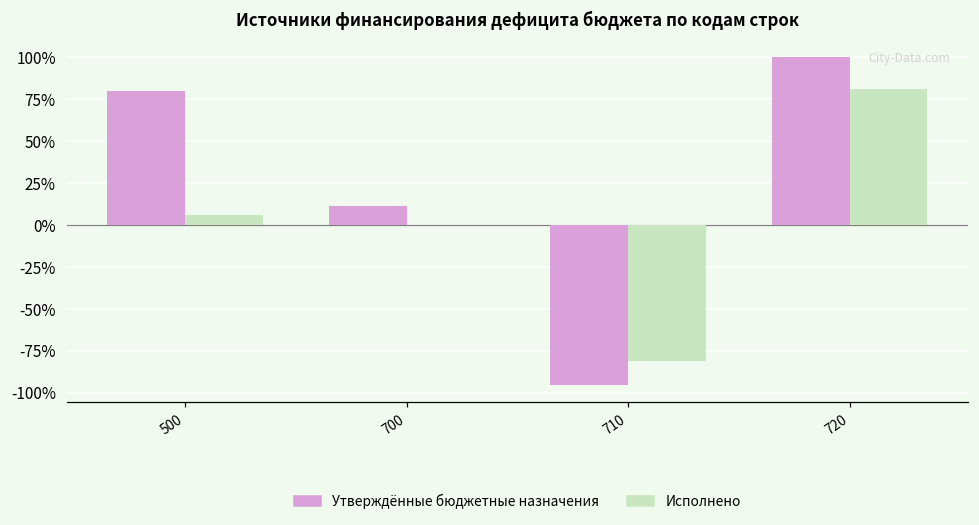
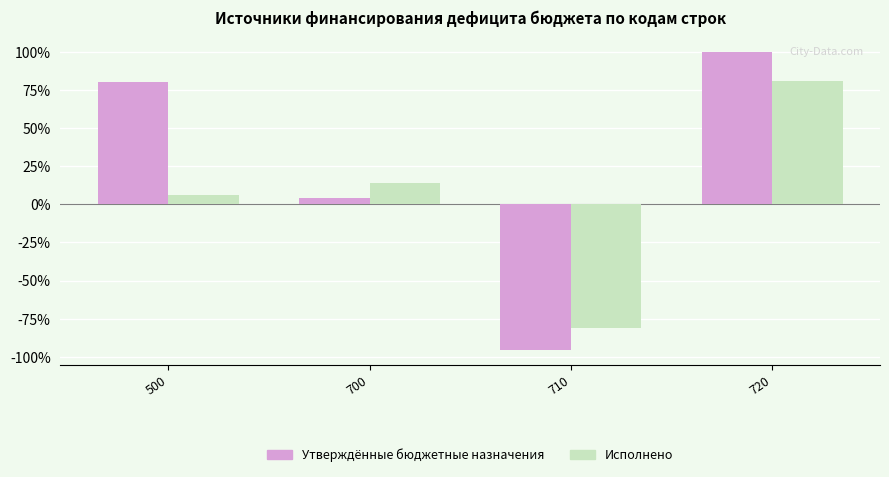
Утверждённые бюджетные назначения, 700: 11% -> 4%
Исполнено, 700: 0% -> 14%
